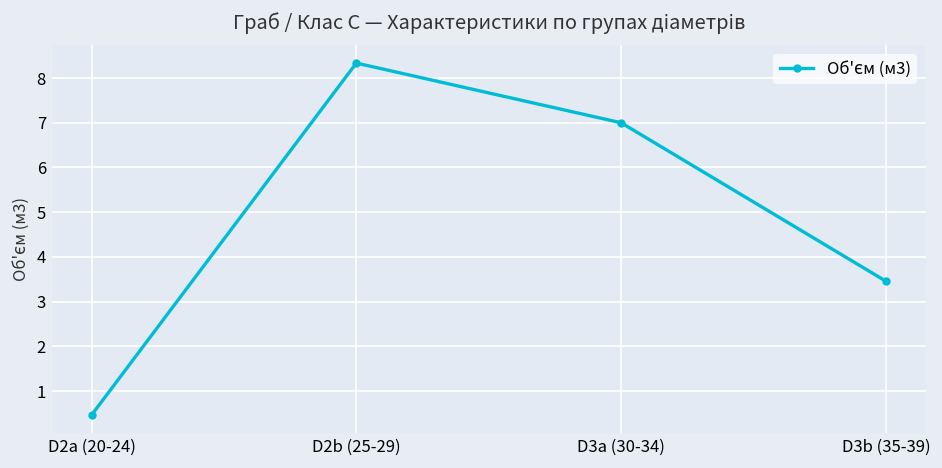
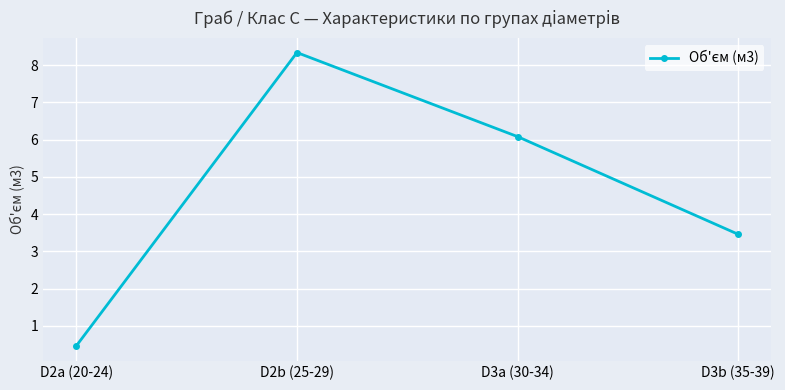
D3a (30-34): 7.0 -> 6.1
